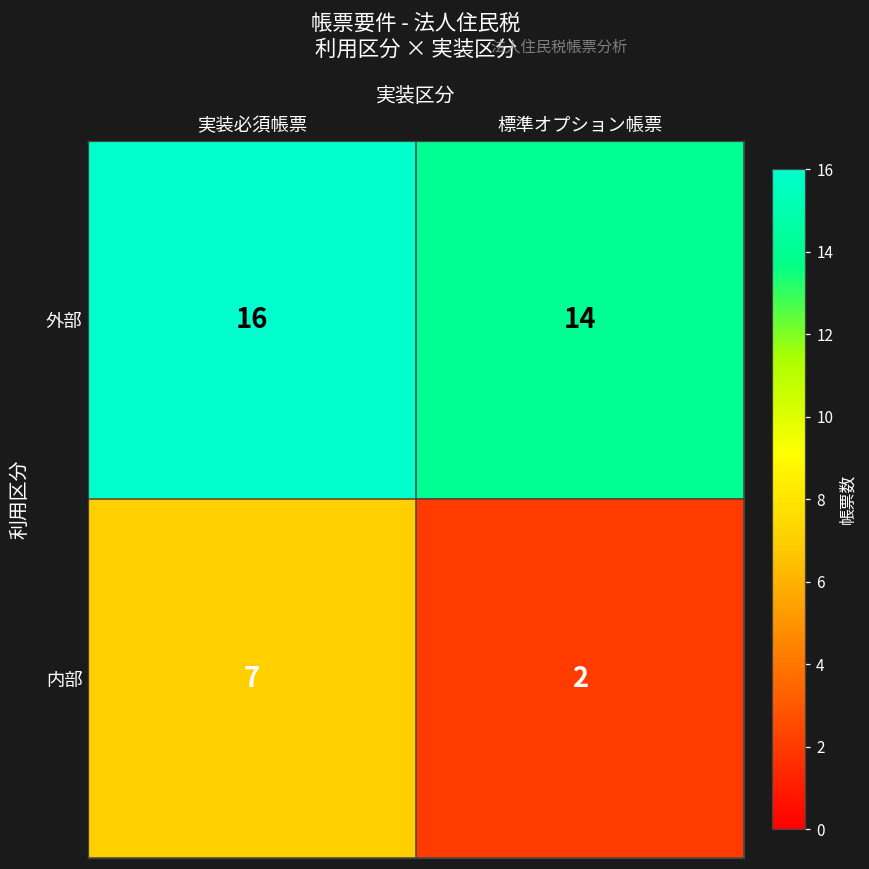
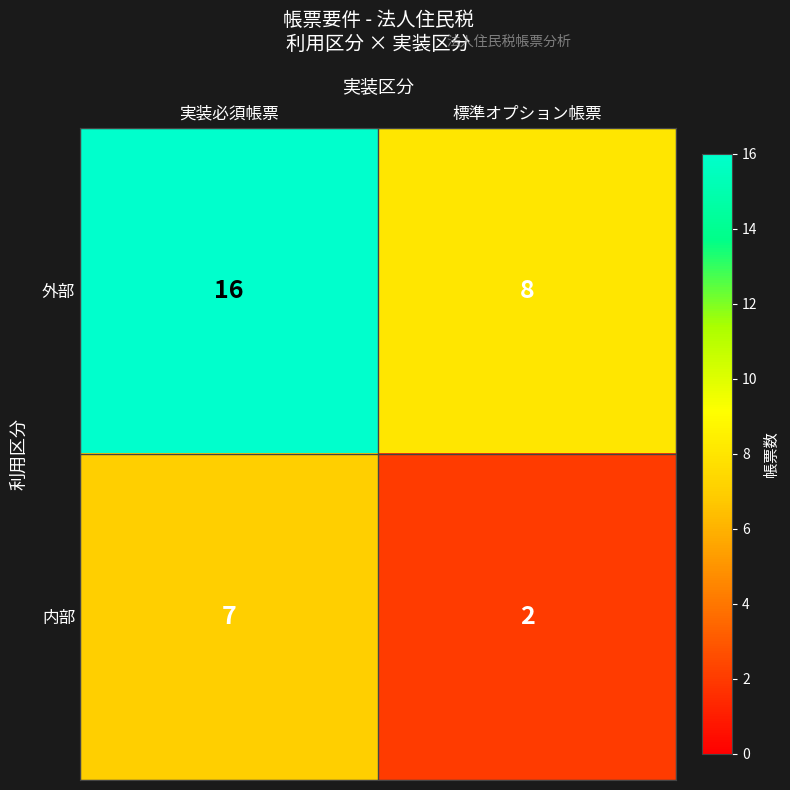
外部, 標準オプション帳票: 14 -> 8
